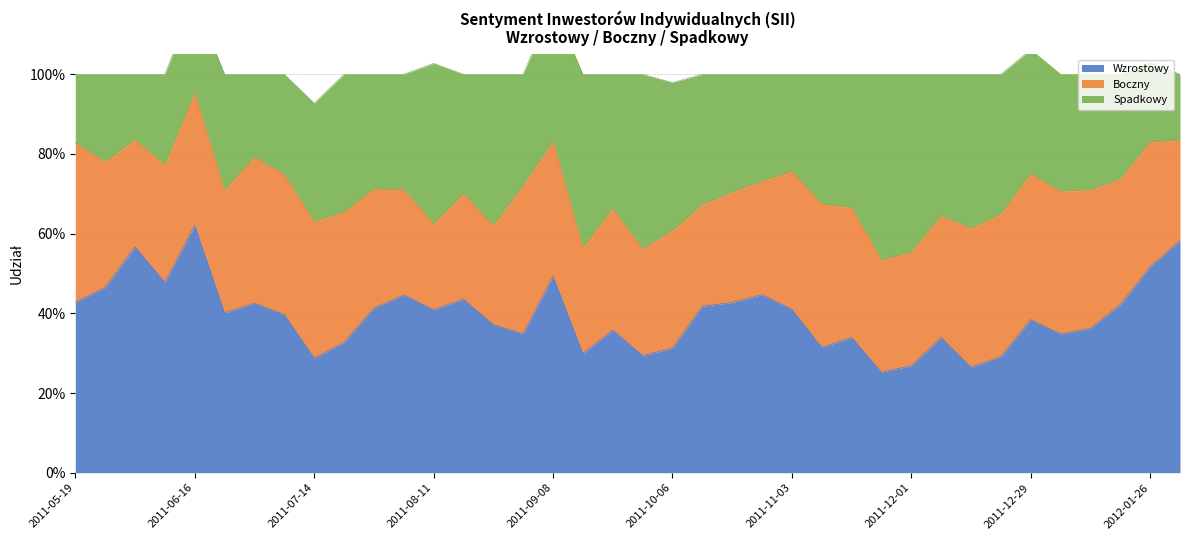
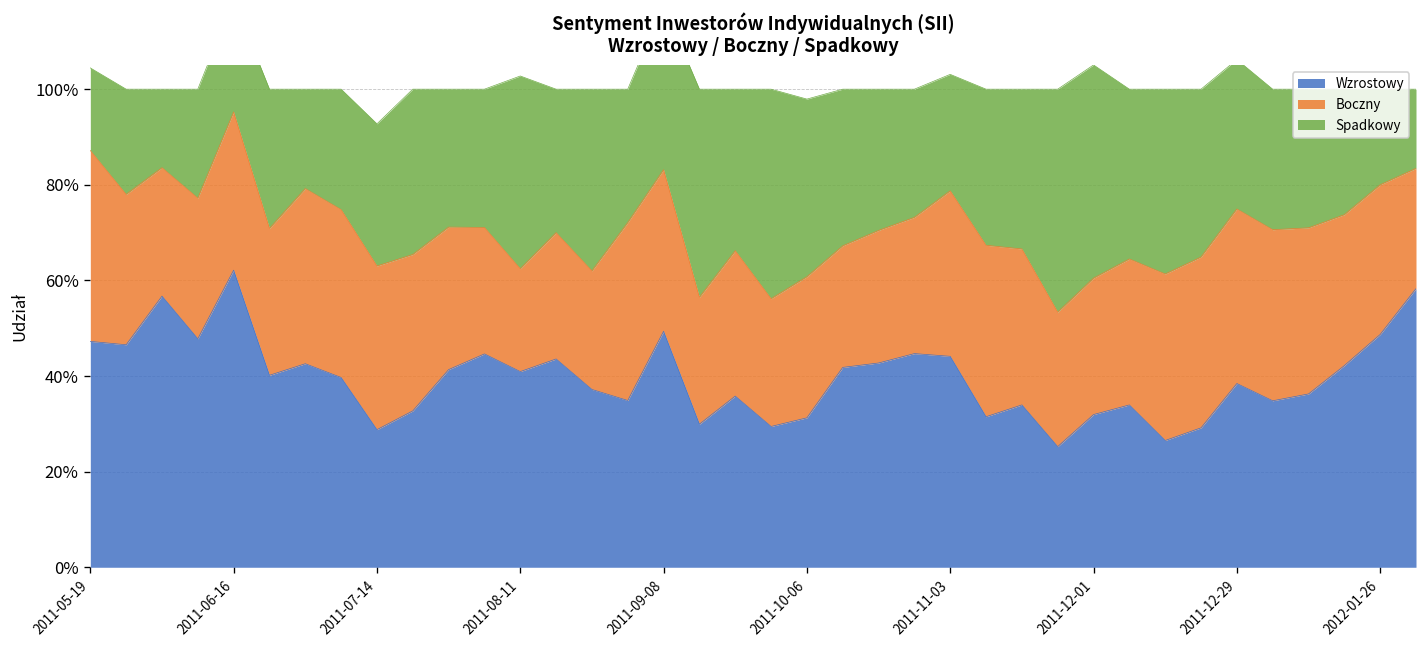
Wzrostowy, 2011-05-19: 43% -> 47%
Wzrostowy, 2011-11-03: 41% -> 44%
Wzrostowy, 2011-12-01: 27% -> 32%
Wzrostowy, 2012-01-26: 52% -> 49%
